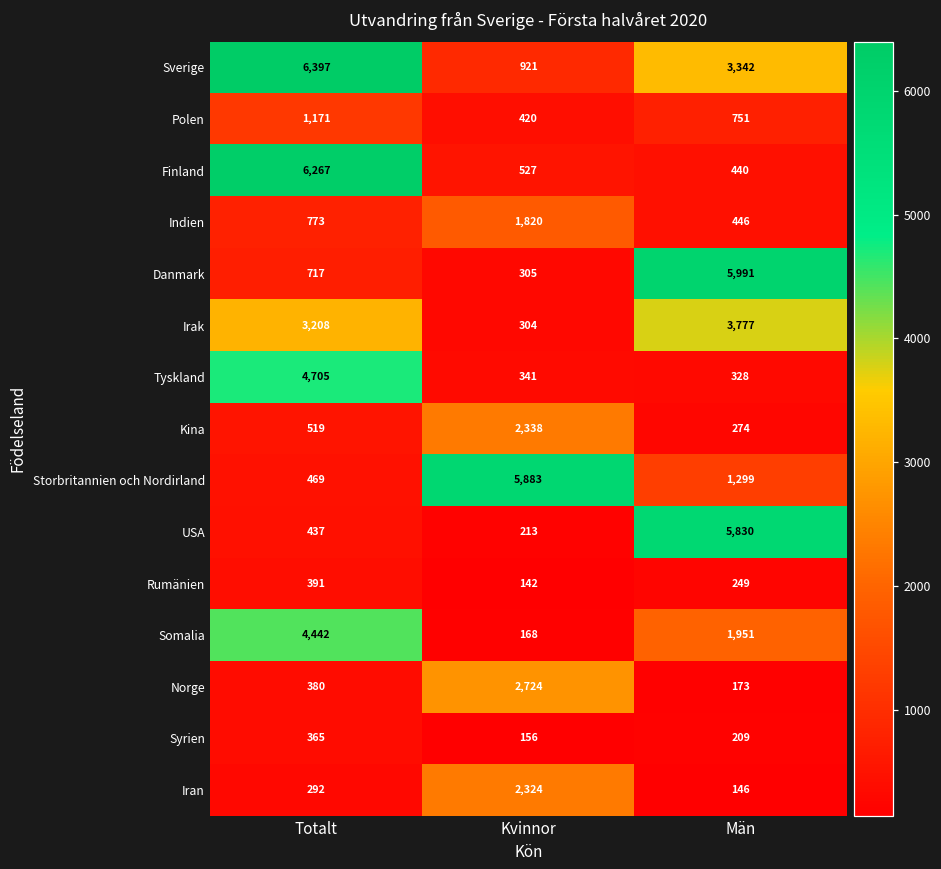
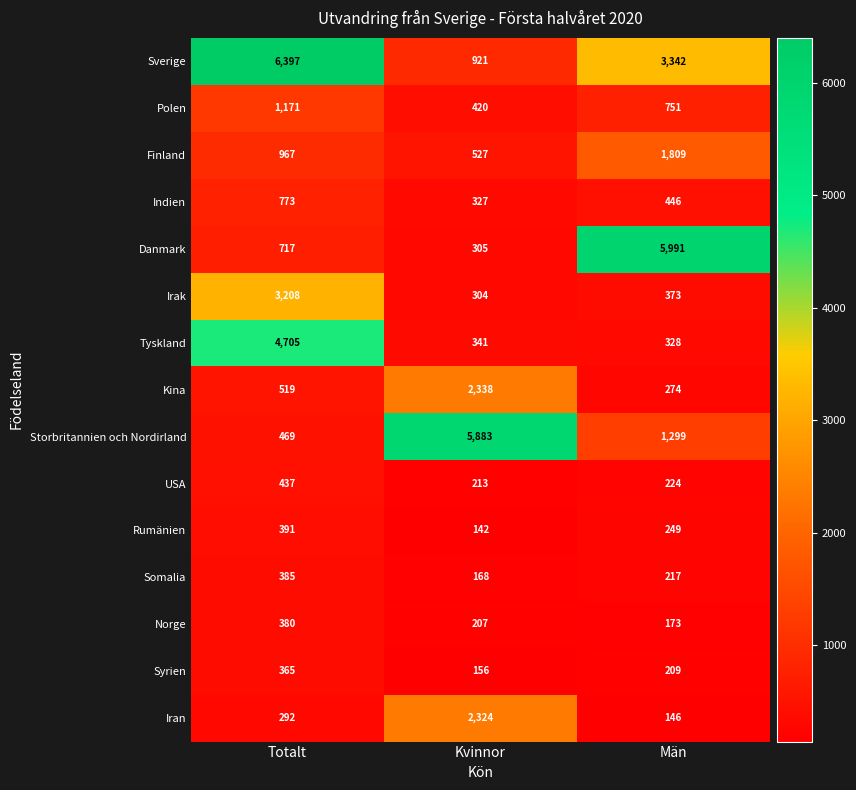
Finland, Totalt: 6,267 -> 967
Finland, Män: 440 -> 1,809
Indien, Kvinnor: 1,820 -> 327
Irak, Män: 3,777 -> 373
USA, Män: 5,830 -> 224
Somalia, Totalt: 4,442 -> 385
Somalia, Män: 1,951 -> 217
Norge, Kvinnor: 2,724 -> 207
